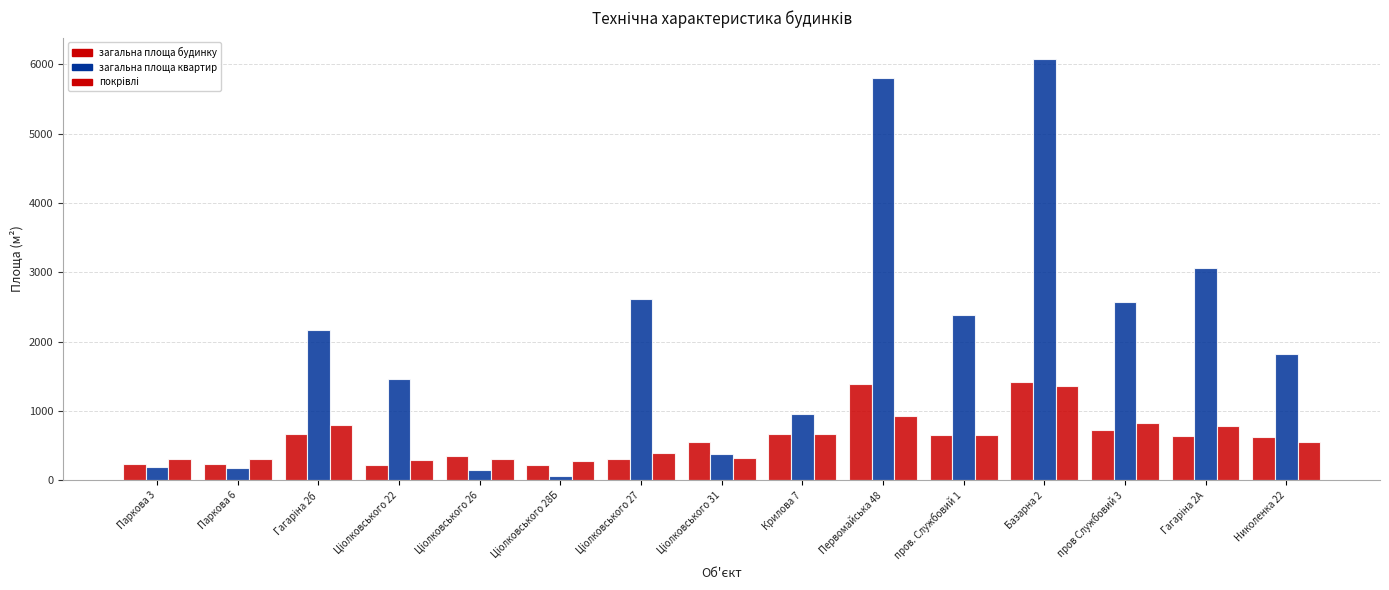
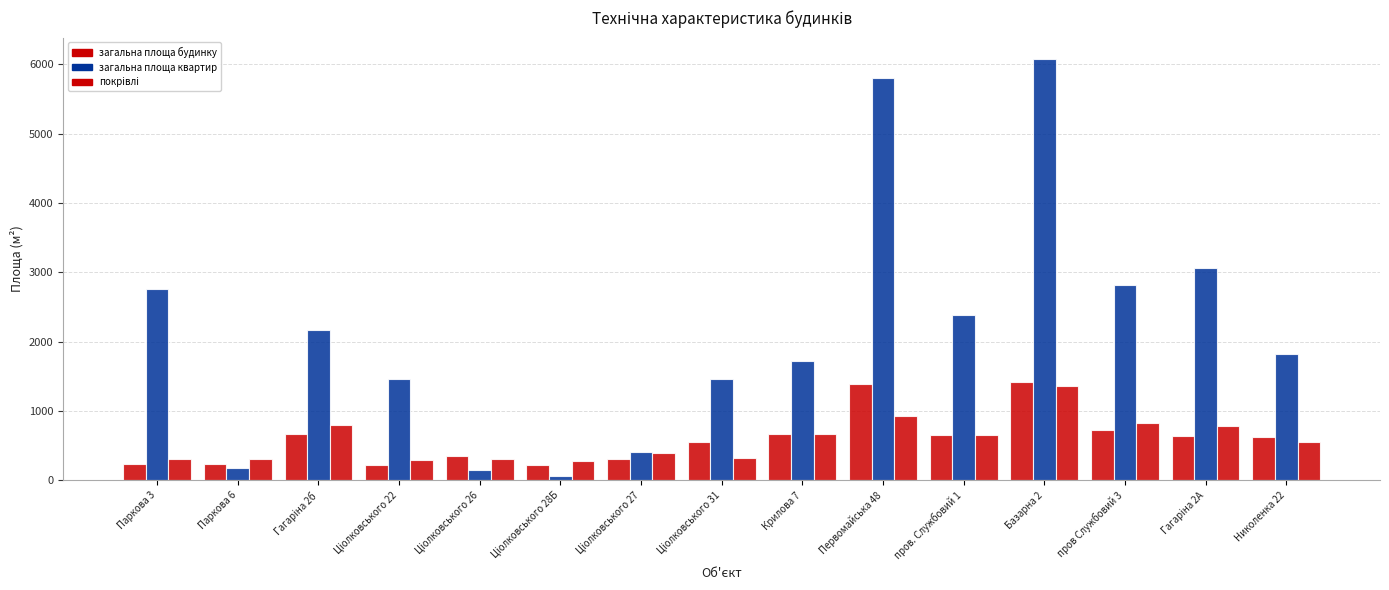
загальна площа квартир, Паркова 3: 200 -> 2800
загальна площа квартир, Ціолковського 27: 2600 -> 400
загальна площа квартир, Ціолковського 31: 400 -> 1500
загальна площа квартир, Крилова 7: 1000 -> 1700
загальна площа квартир, пров Службовий 3: 2600 -> 2800
